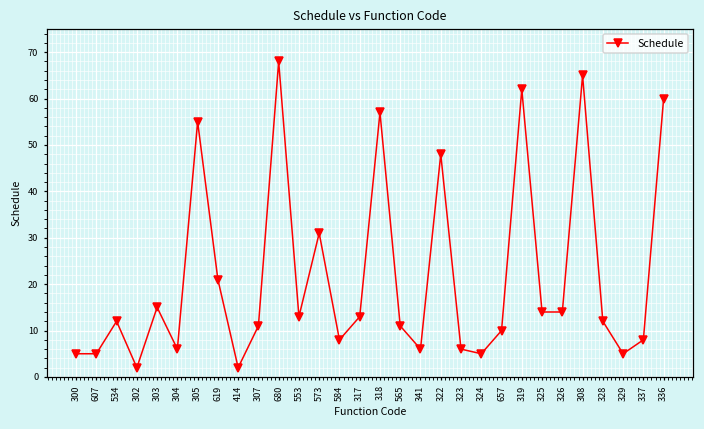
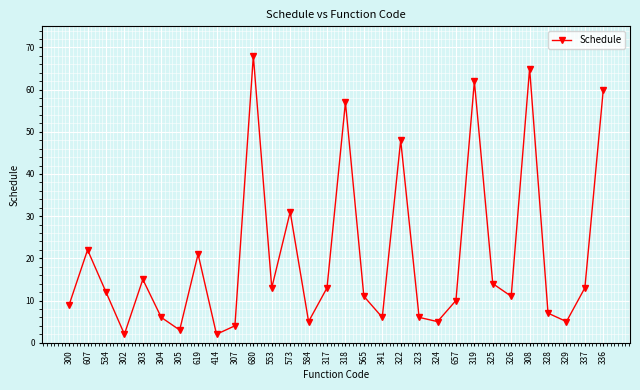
300: 5 -> 9
607: 5 -> 22
305: 55 -> 3
307: 11 -> 4
584: 8 -> 5
326: 14 -> 11
328: 12 -> 7
337: 8 -> 13
